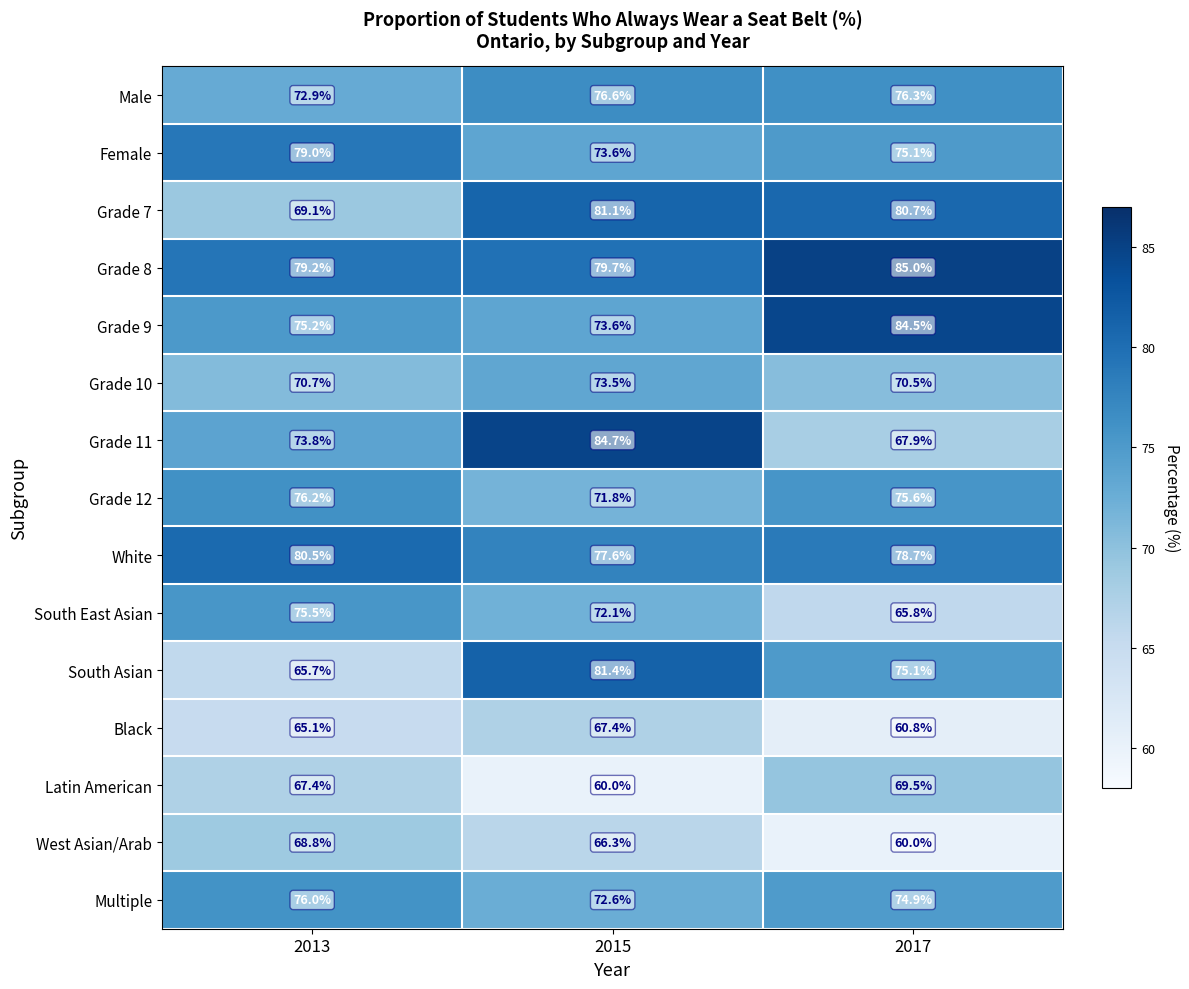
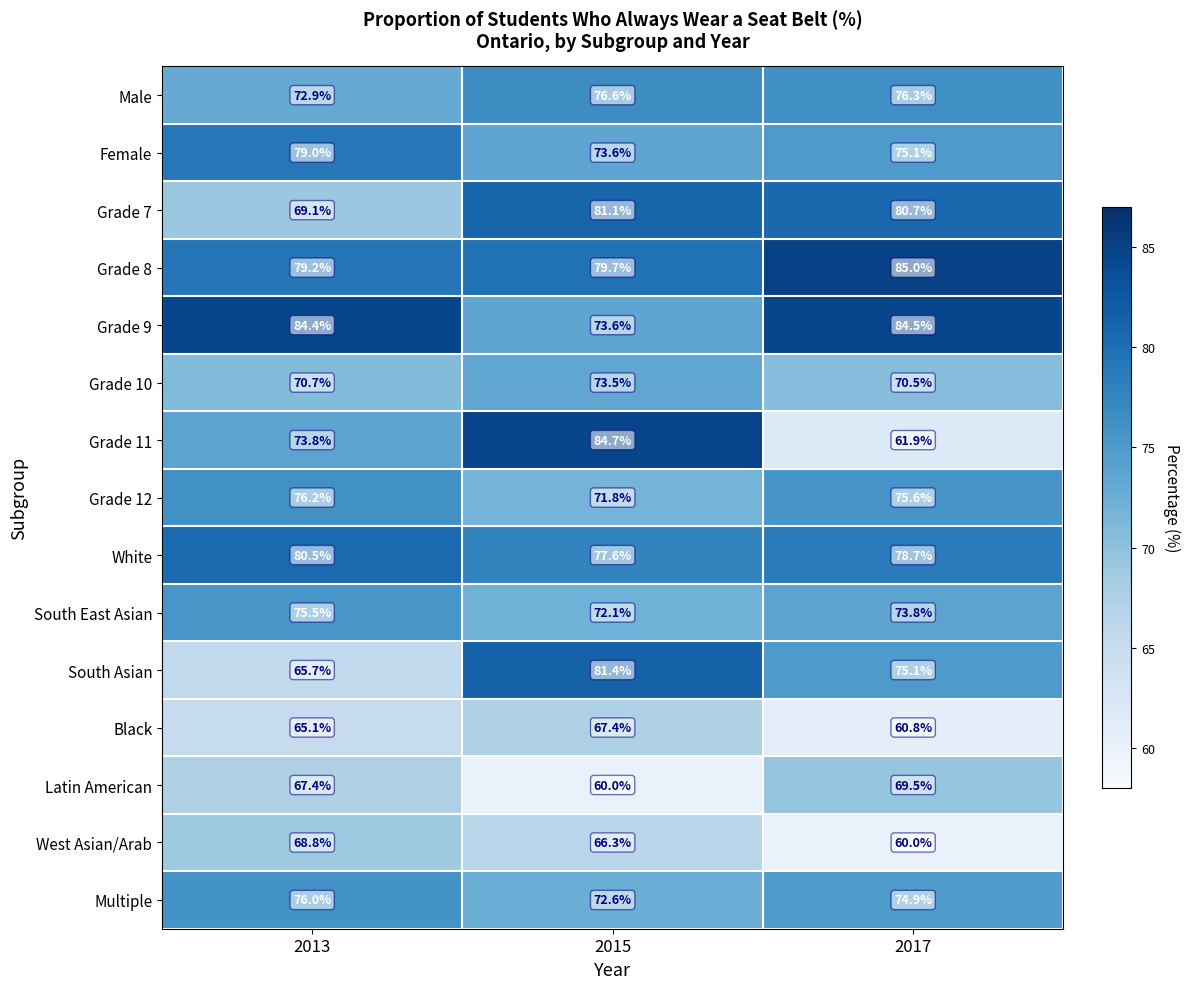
Grade 9, 2013: 75.2% -> 84.4%
Grade 11, 2017: 67.9% -> 61.9%
South East Asian, 2017: 65.8% -> 73.8%
